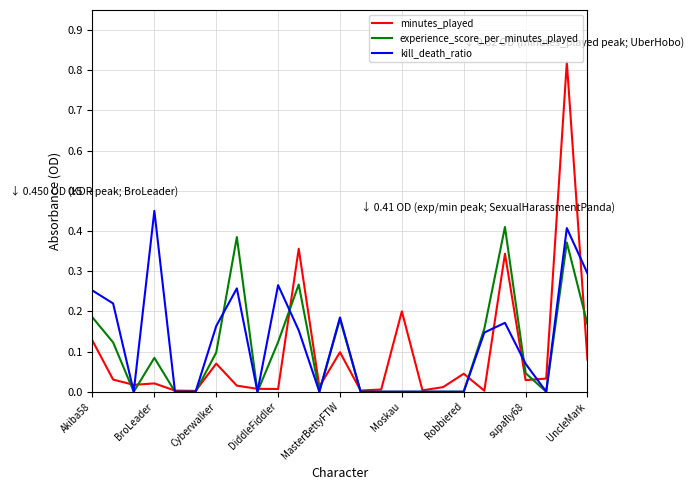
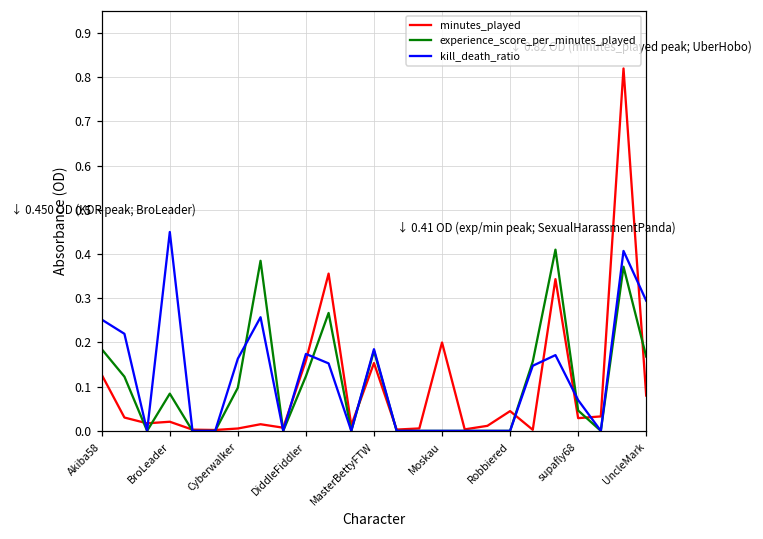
minutes_played, Cyberwalker: 0.07 -> 0.01
minutes_played, DiddleFiddler: 0.01 -> 0.16
kill_death_ratio, DiddleFiddler: 0.27 -> 0.17
minutes_played, MasterBettyFTW: 0.10 -> 0.15
